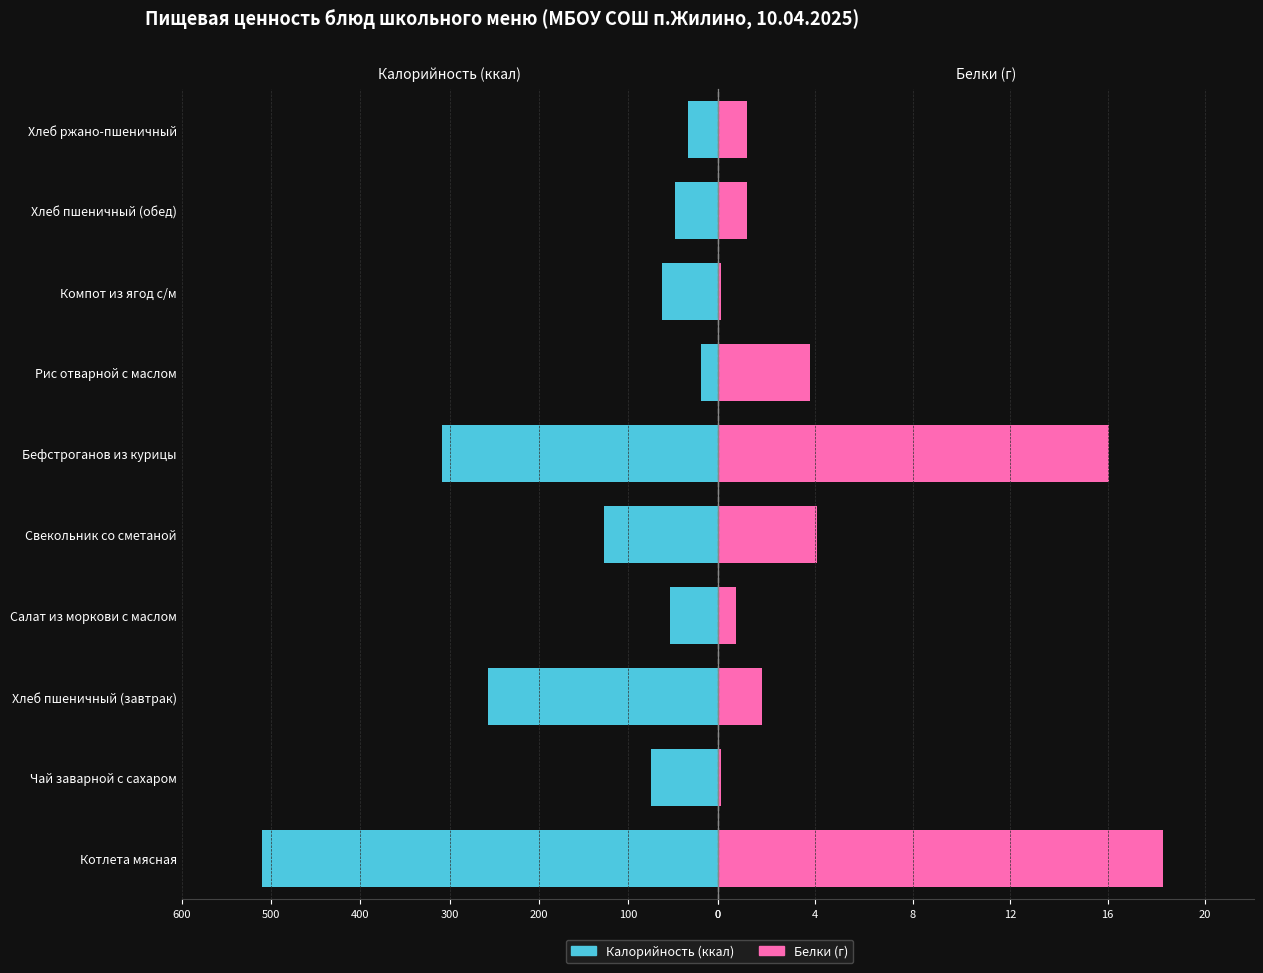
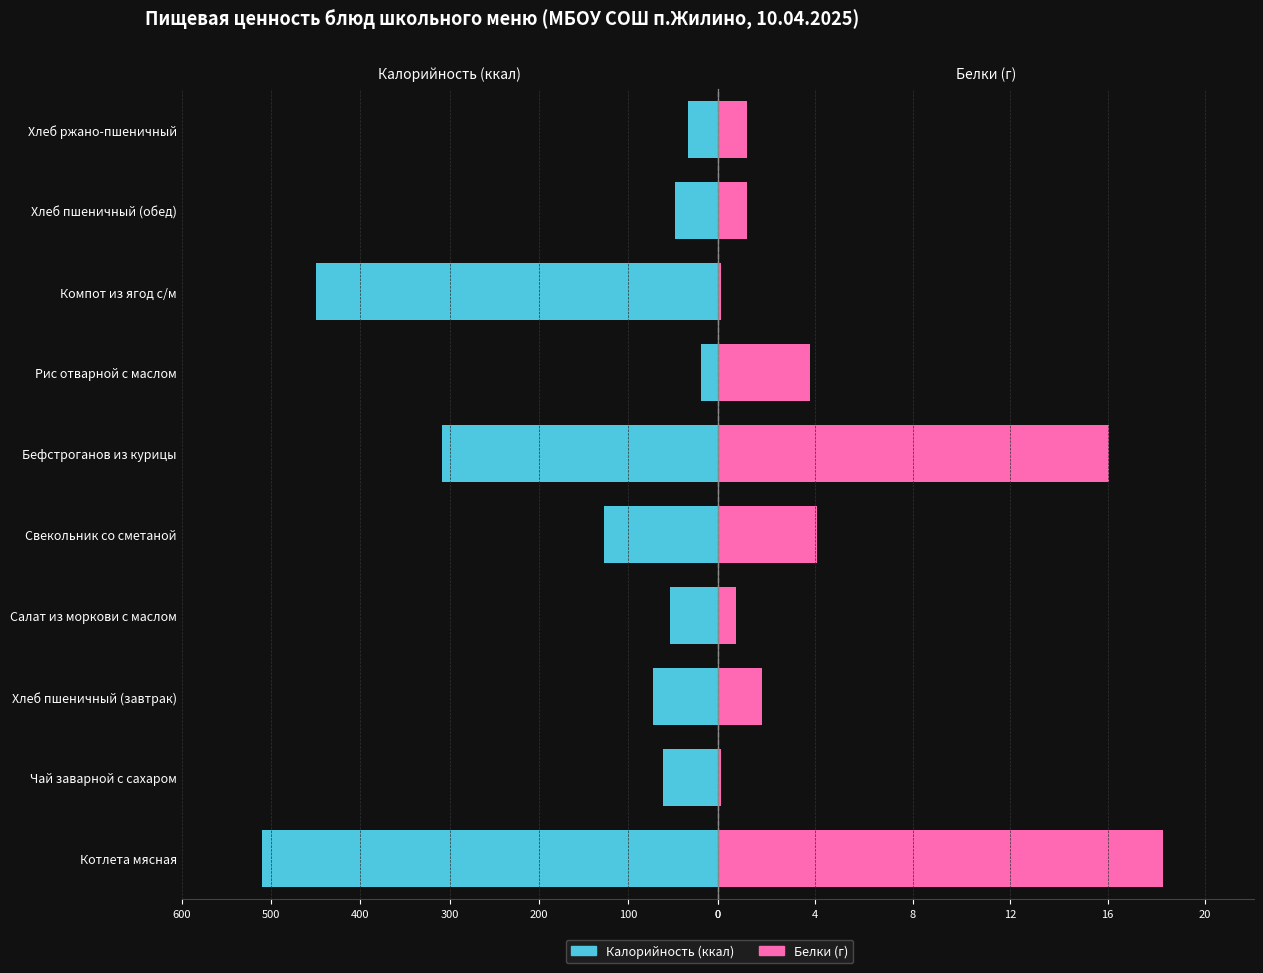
Калорийность (ккал), Компот из ягод с/м: 60 -> 450
Калорийность (ккал), Хлеб пшеничный (завтрак): 260 -> 70
Калорийность (ккал), Чай заварной с сахаром: 70 -> 60
